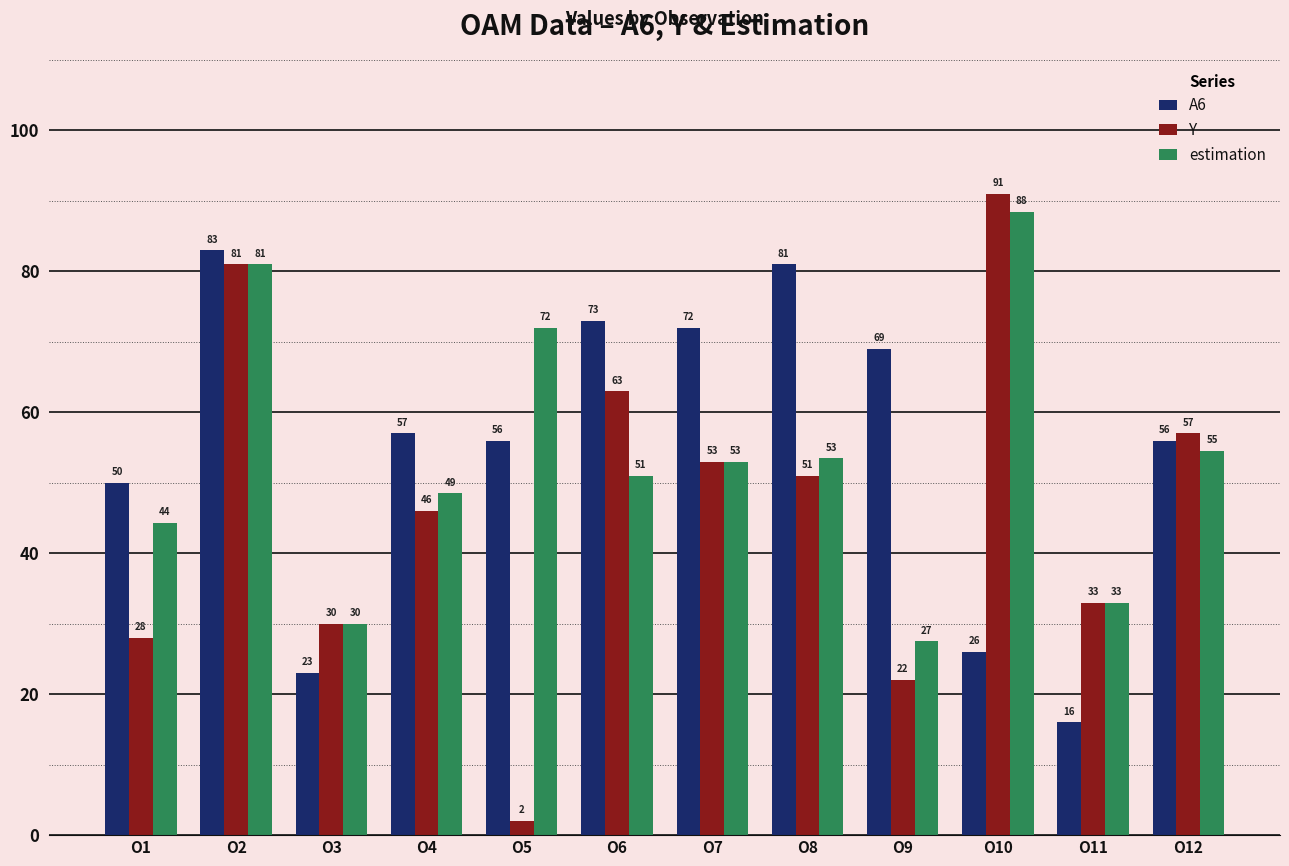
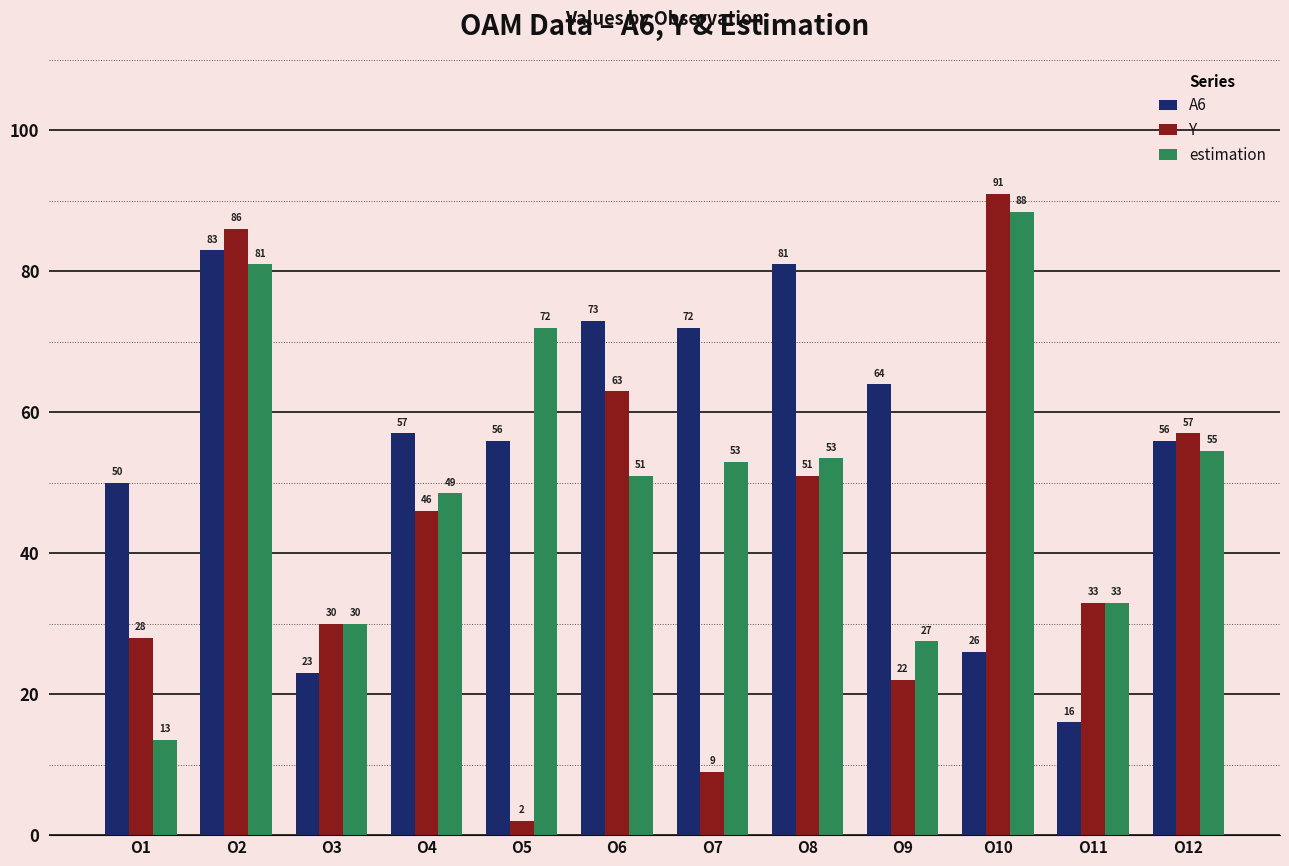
estimation, O1: 44 -> 13
Y, O2: 81 -> 86
Y, O7: 53 -> 9
A6, O9: 69 -> 64
